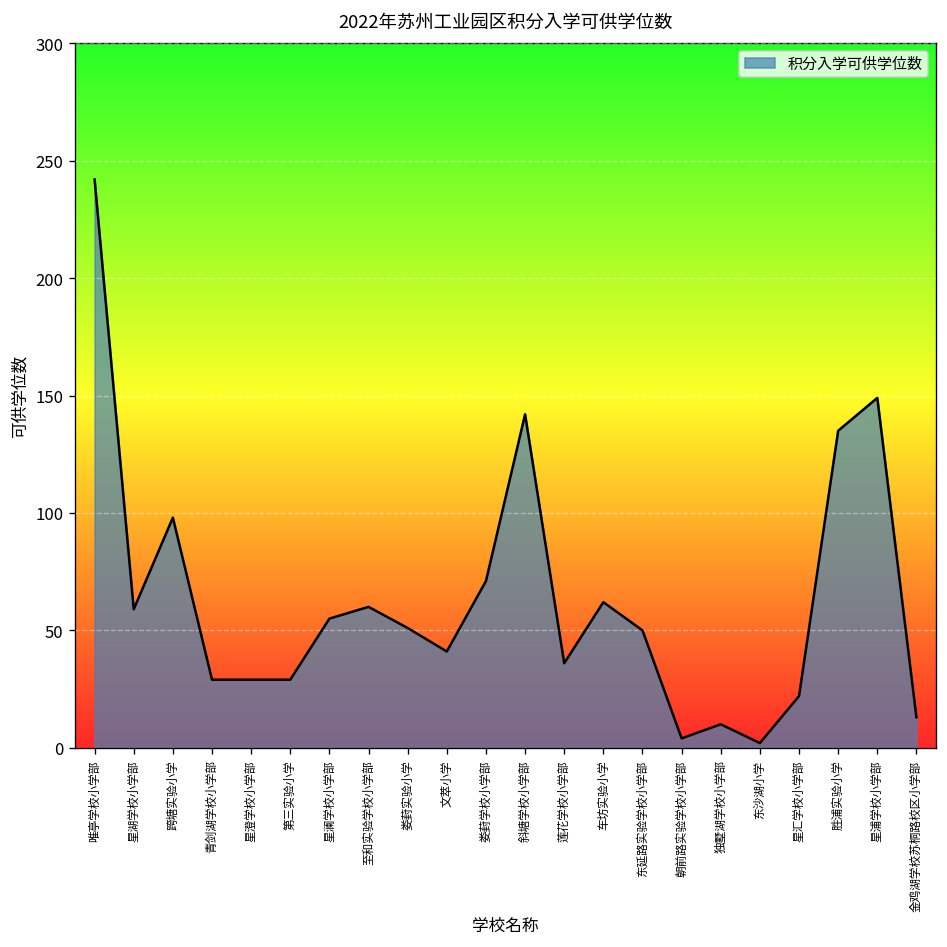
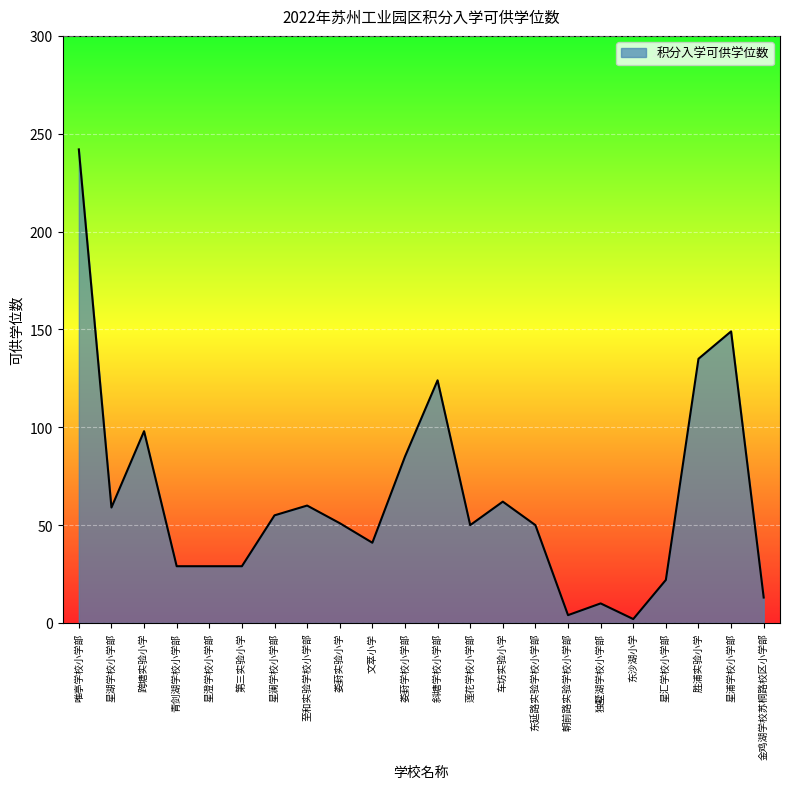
娄葑学校小学部: 71 -> 85
斜塘学校小学部: 142 -> 124
莲花学校小学部: 36 -> 50
